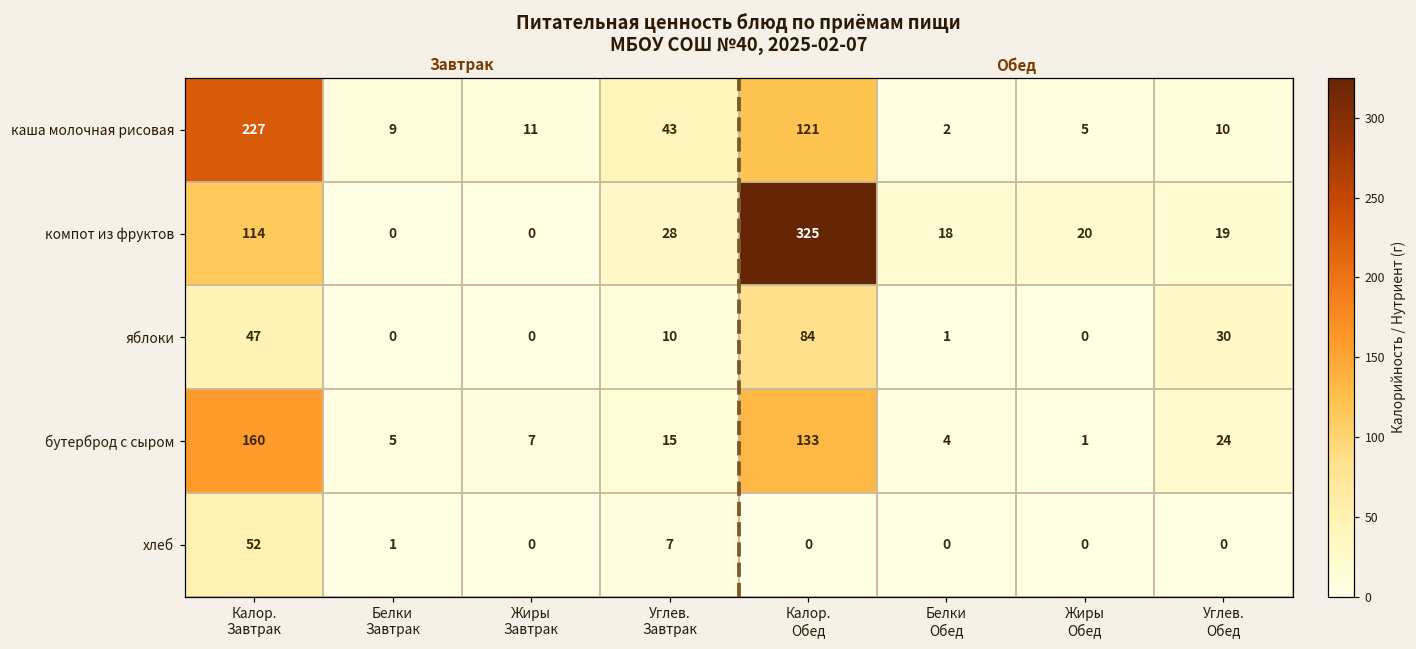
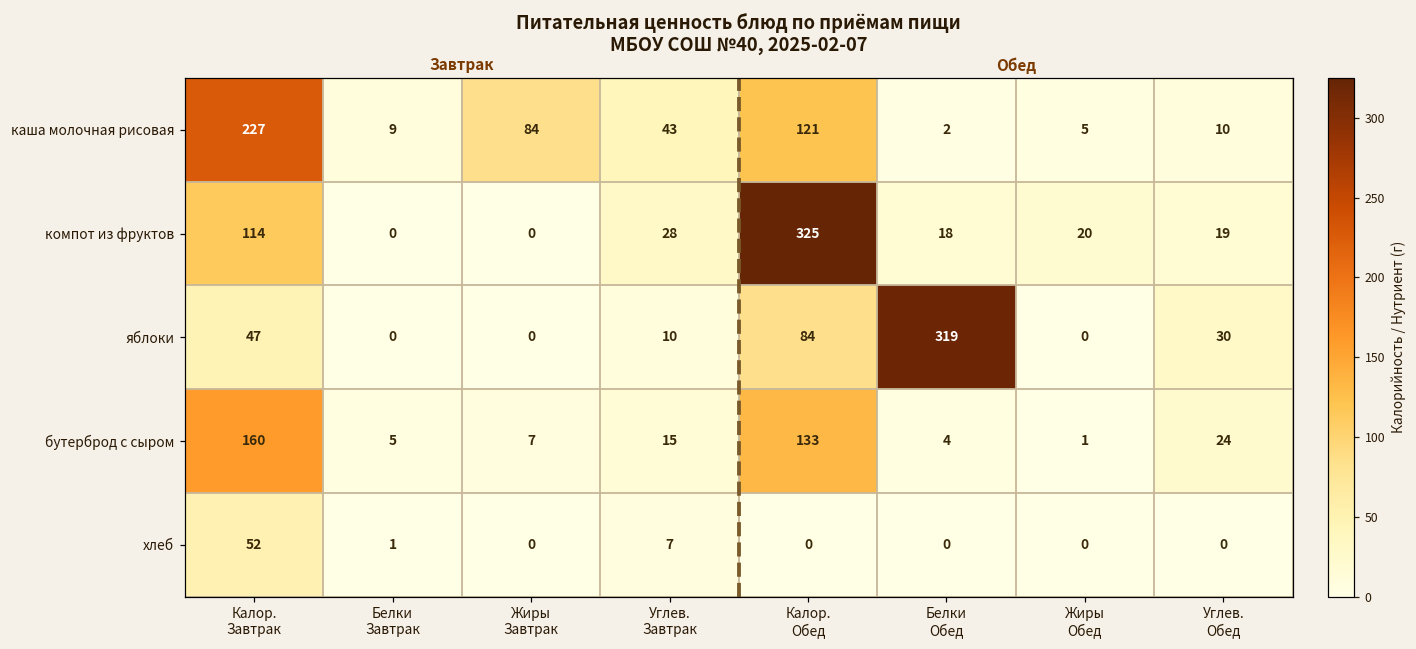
каша молочная рисовая, Жиры Завтрак: 11 -> 84
яблоки, Белки Обед: 1 -> 319
